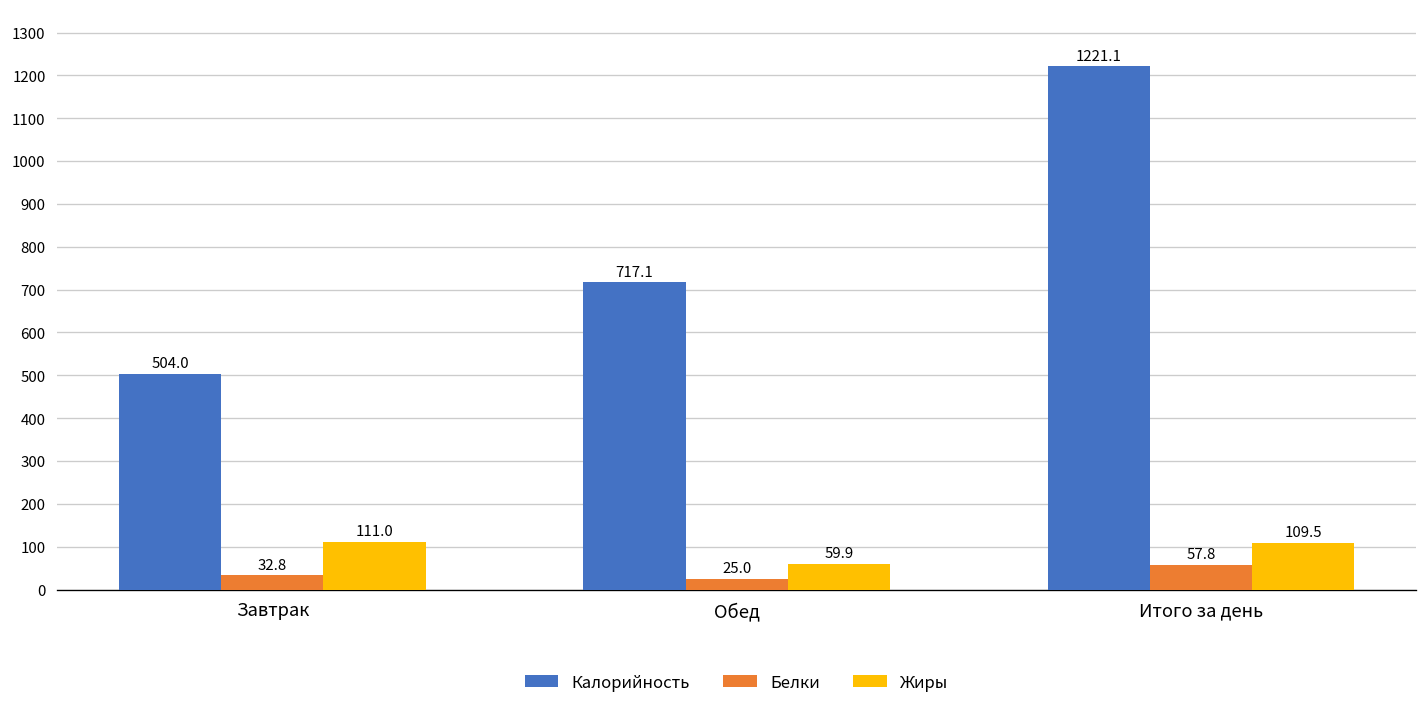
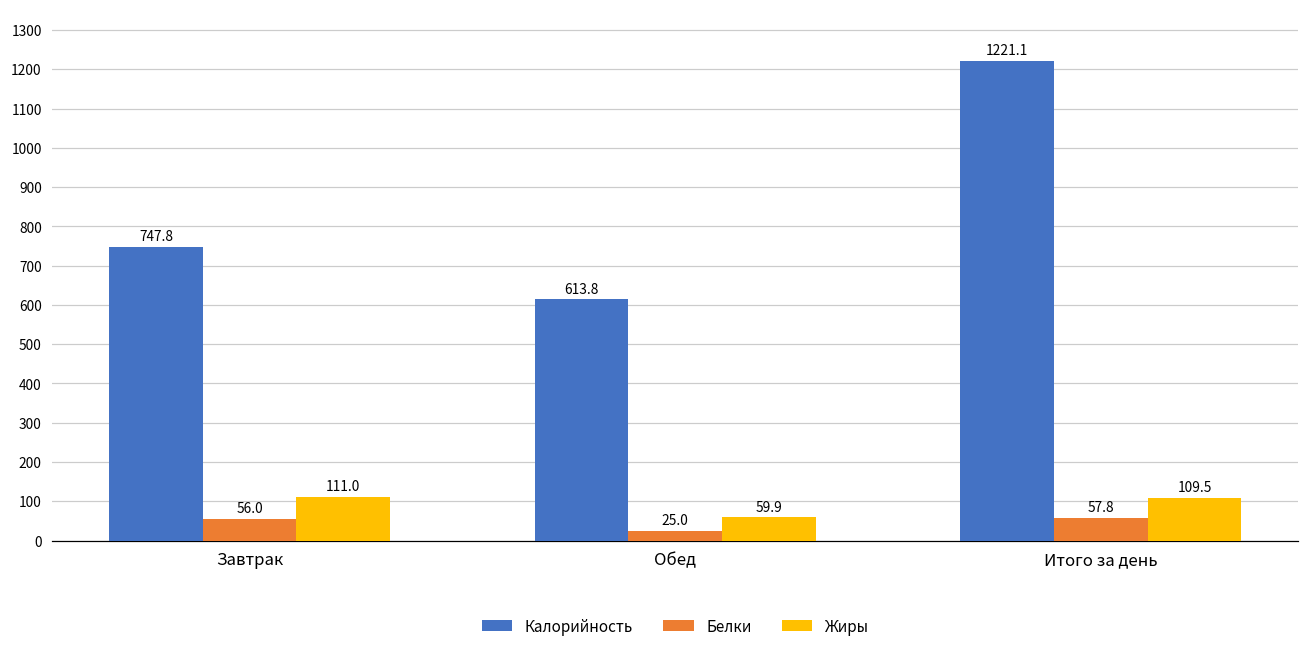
Калорийность, Завтрак: 504.0 -> 747.8
Белки, Завтрак: 32.8 -> 56.0
Калорийность, Обед: 717.1 -> 613.8
